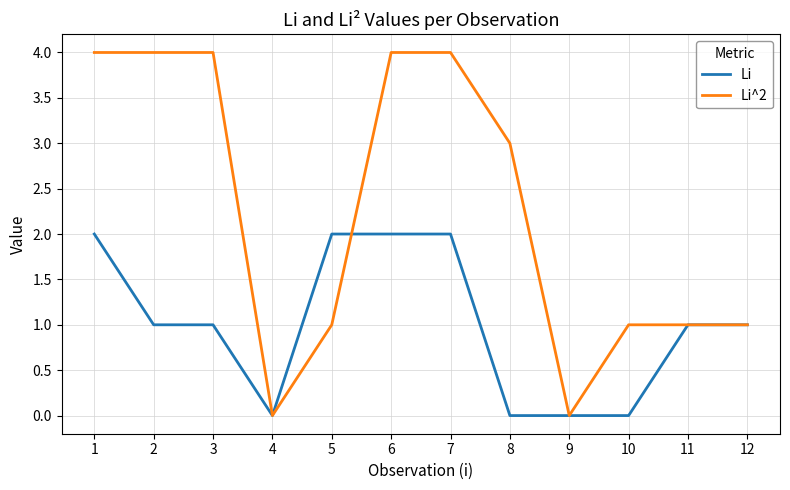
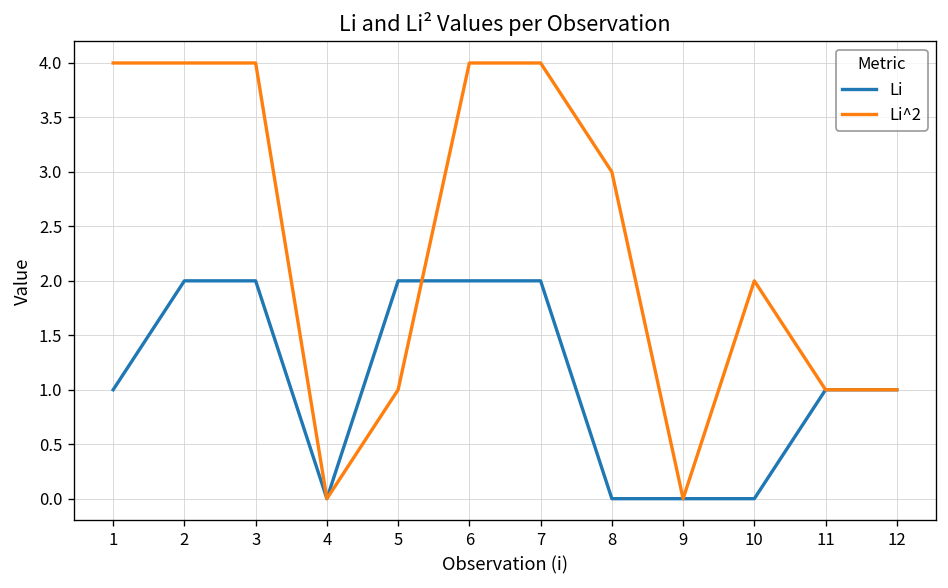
Li, 1: 2 -> 1
Li, 2: 1 -> 2
Li, 3: 1 -> 2
Li^2, 10: 1 -> 2
